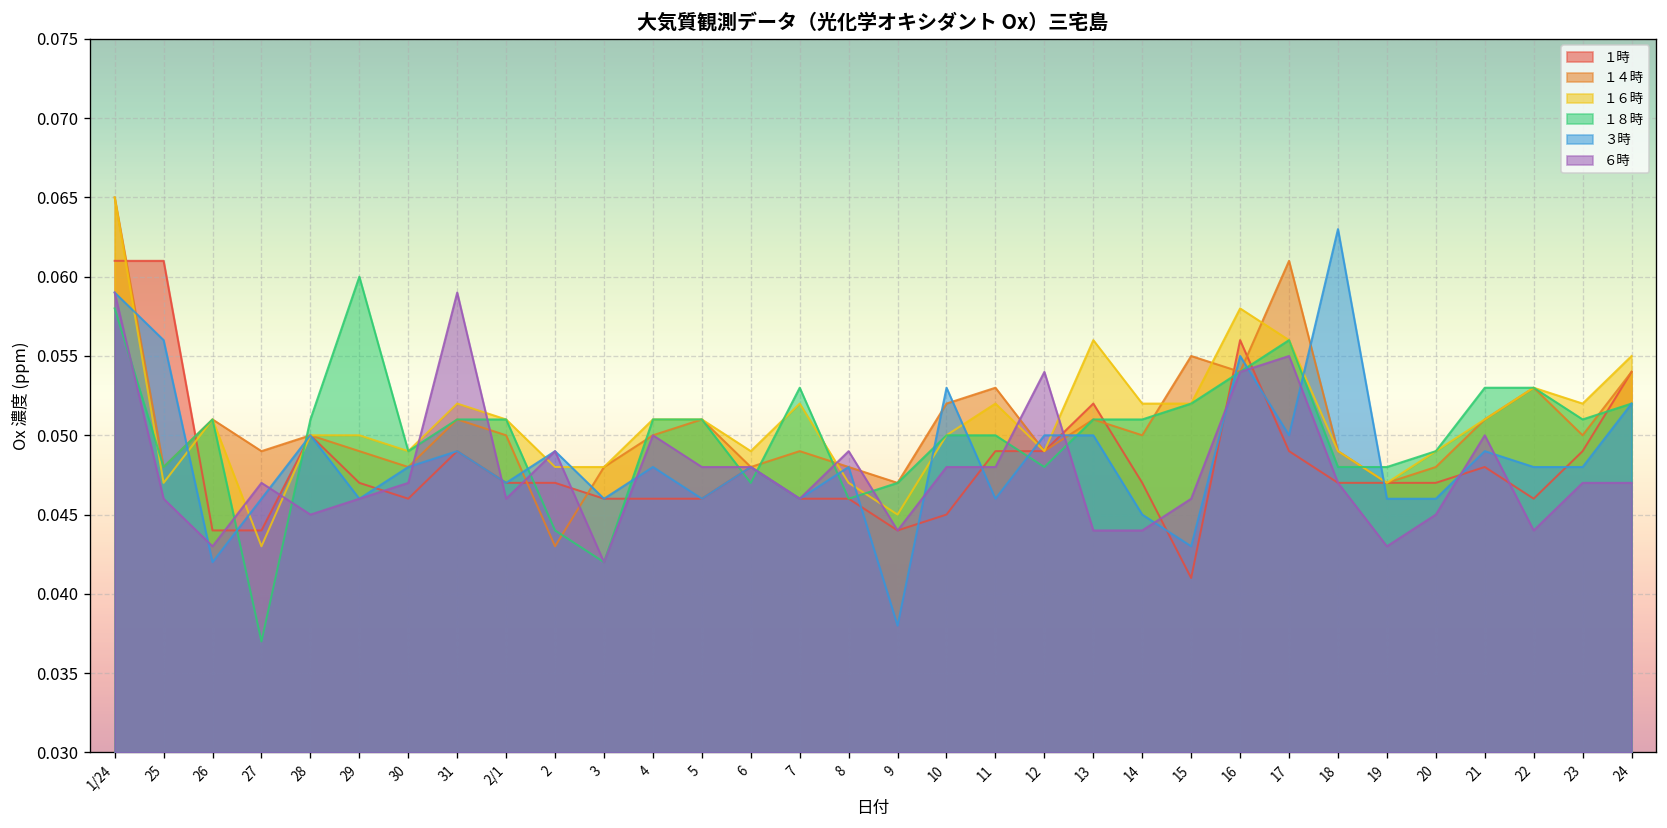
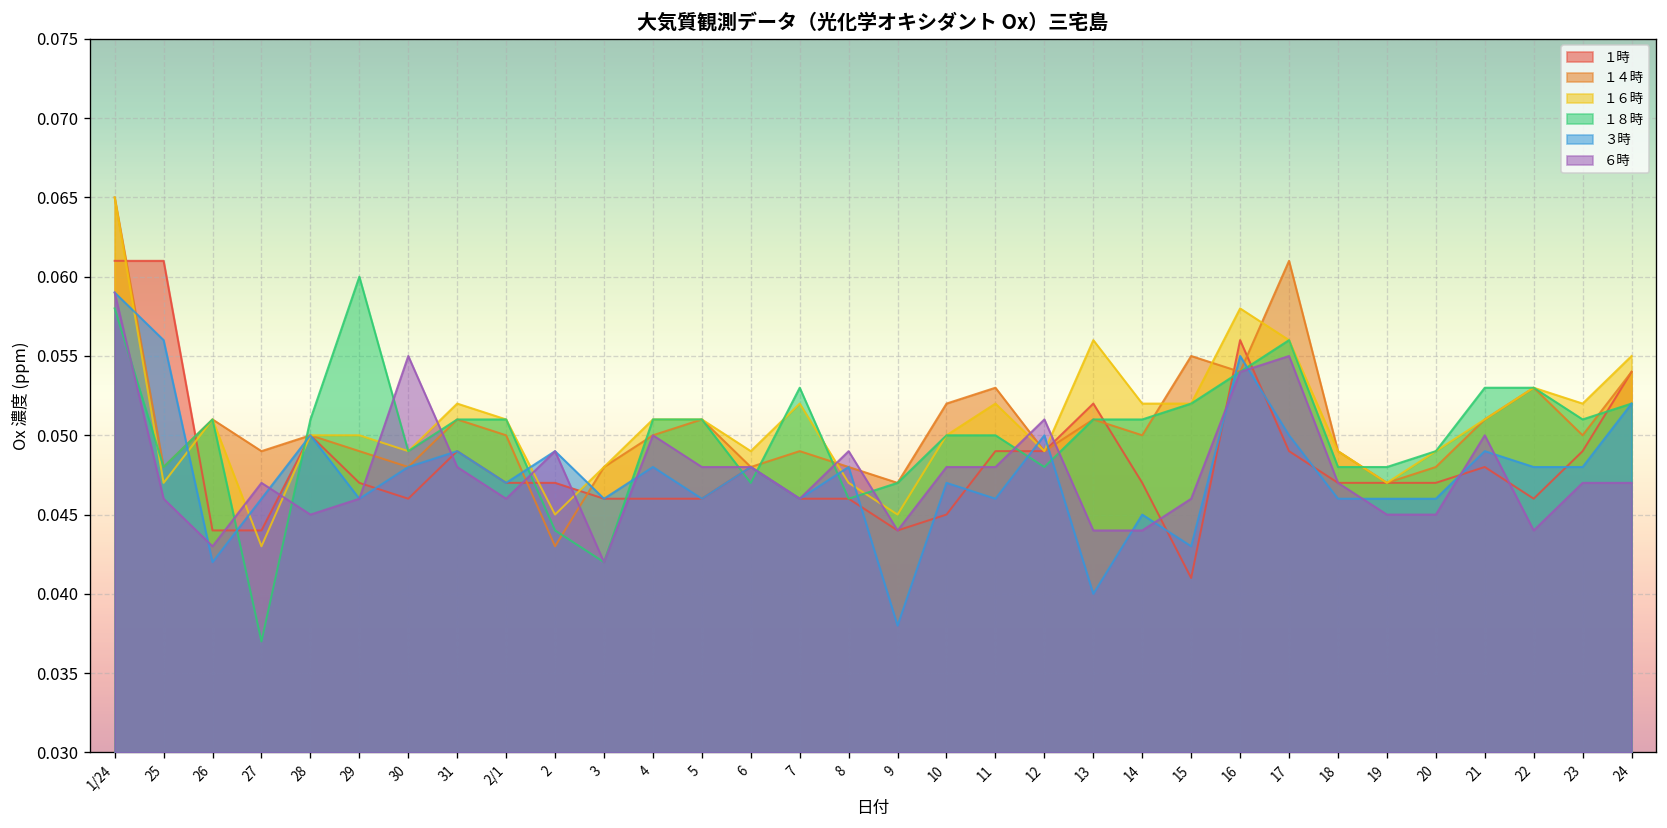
６時, 30: 0.047 -> 0.055
６時, 31: 0.059 -> 0.048
１６時, 2: 0.048 -> 0.045
３時, 10: 0.053 -> 0.047
６時, 12: 0.054 -> 0.051
３時, 13: 0.05 -> 0.04
３時, 18: 0.063 -> 0.046
６時, 19: 0.043 -> 0.045
